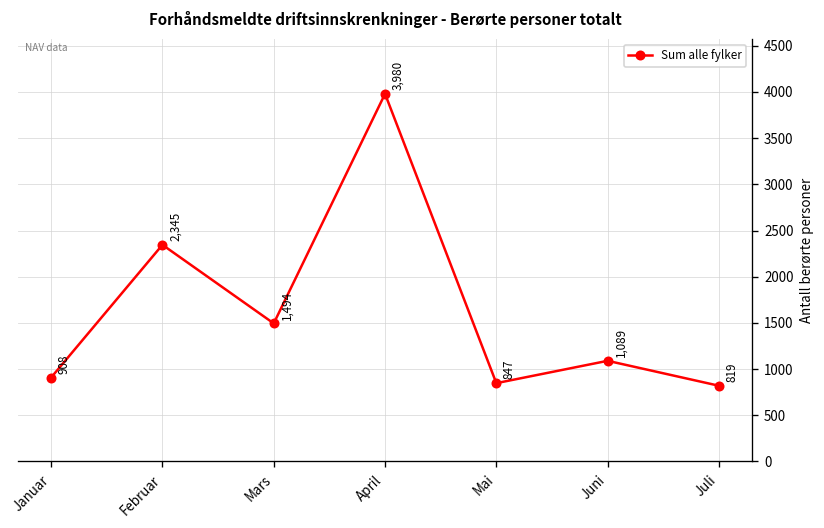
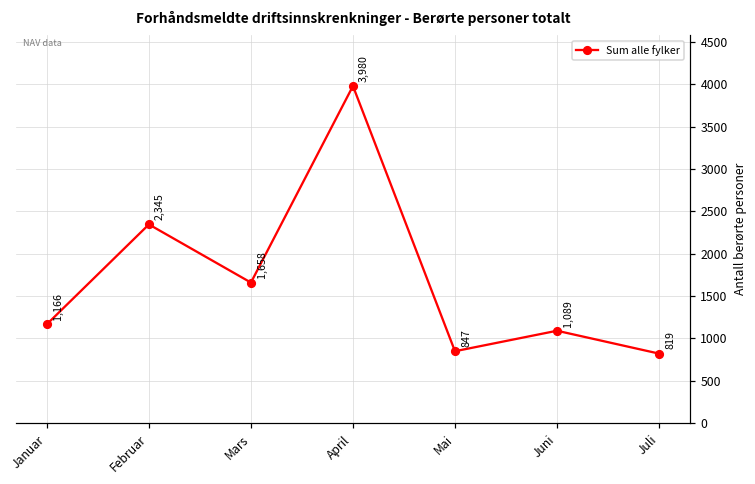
Januar: 908 -> 1,166
Mars: 1,494 -> 1,658
